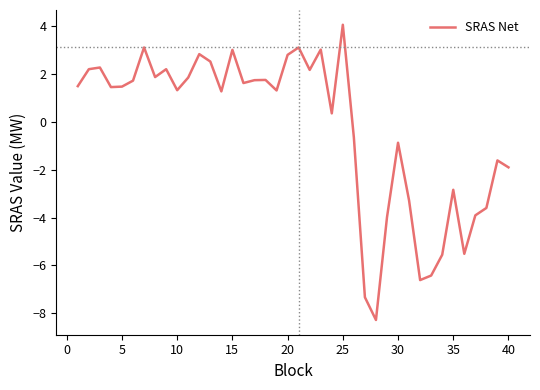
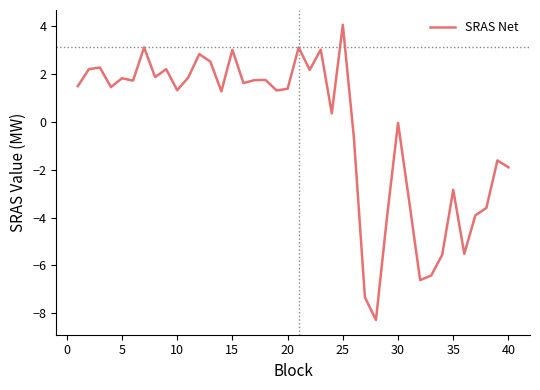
5: 1.5 -> 1.8
20: 2.8 -> 1.4
30: -0.9 -> 0.0
